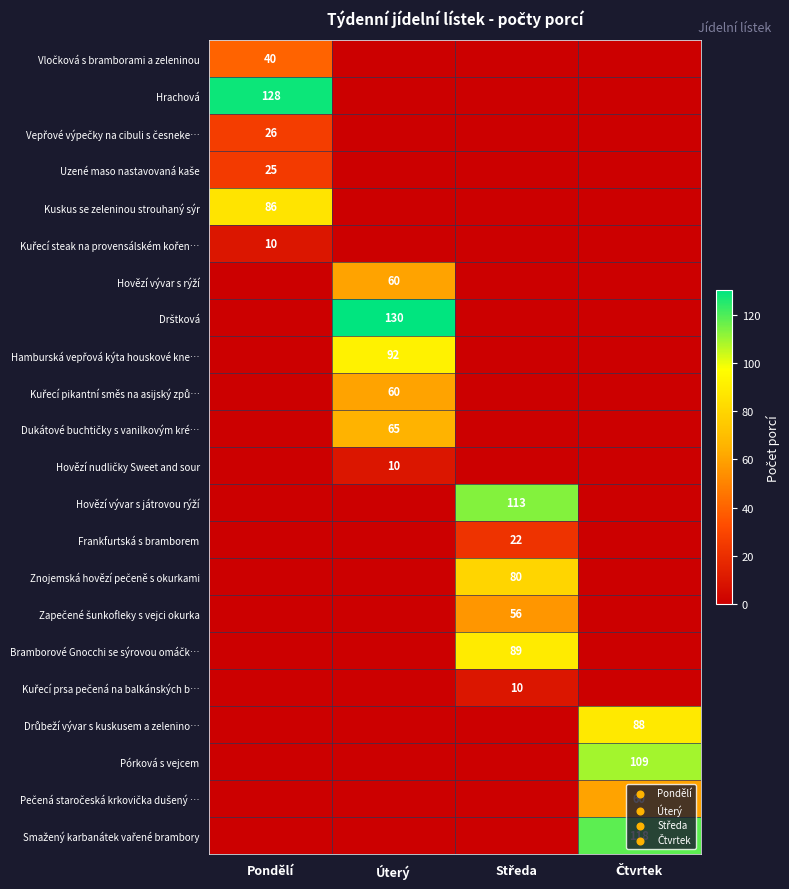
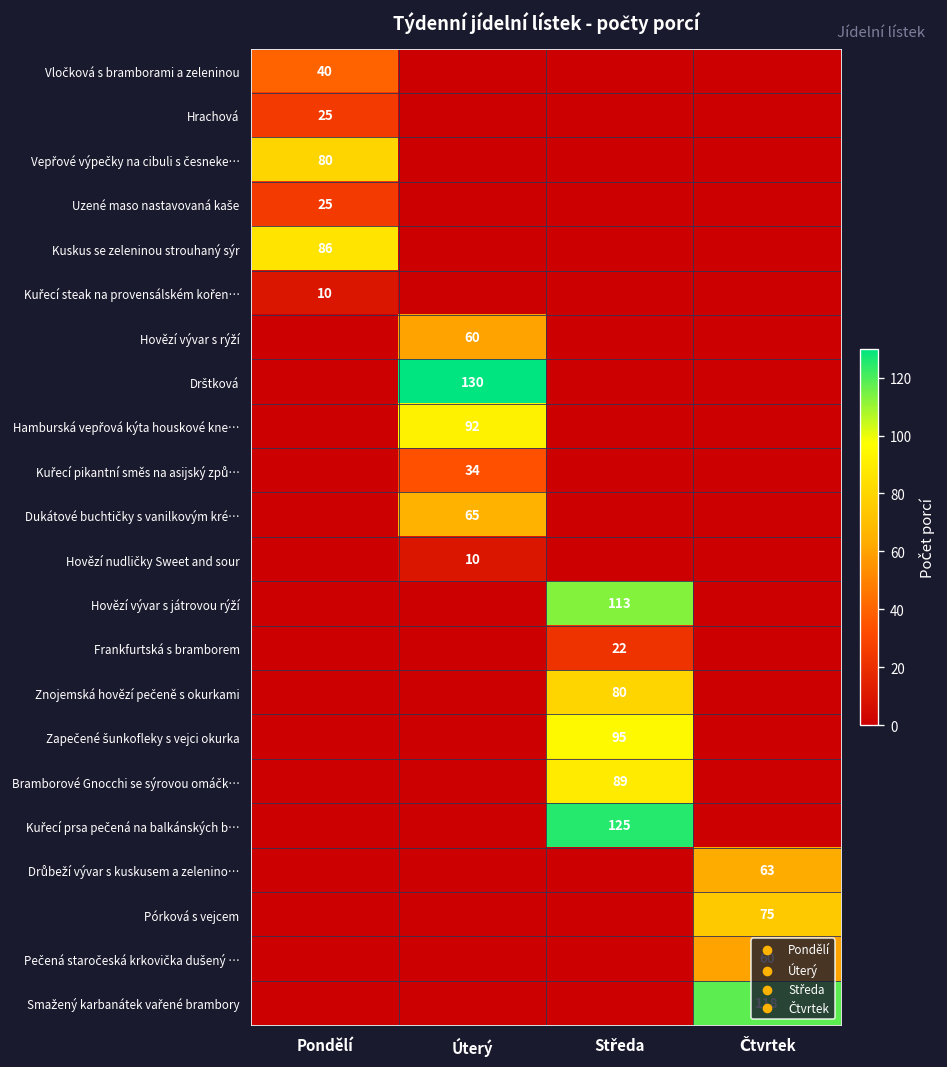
Hrachová, Pondělí: 128 -> 25
Vepřové výpečky na cibuli s česneke…, Pondělí: 26 -> 80
Kuřecí pikantní směs na asijský způ…, Úterý: 60 -> 34
Zapečené šunkofleky s vejci okurka, Středa: 56 -> 95
Kuřecí prsa pečená na balkánských b…, Středa: 10 -> 125
Drůbeží vývar s kuskusem a zelenino…, Čtvrtek: 88 -> 63
Pórková s vejcem, Čtvrtek: 109 -> 75
